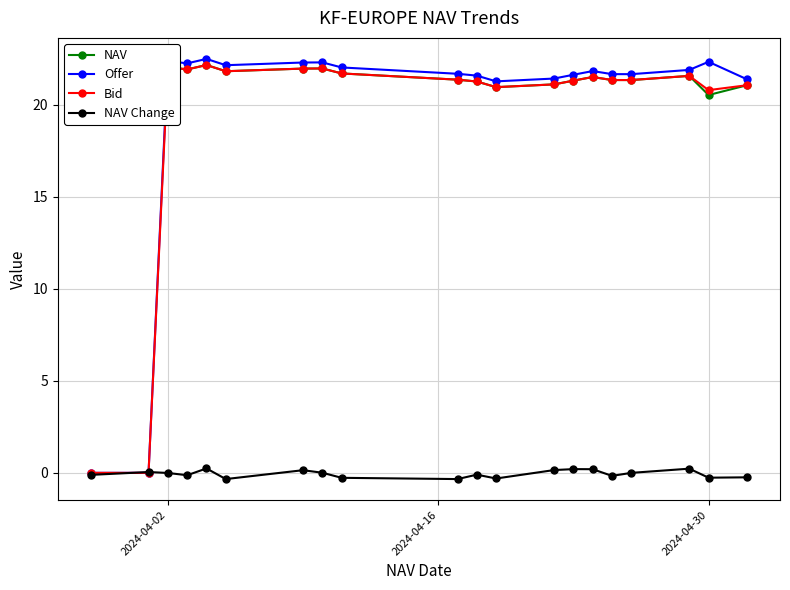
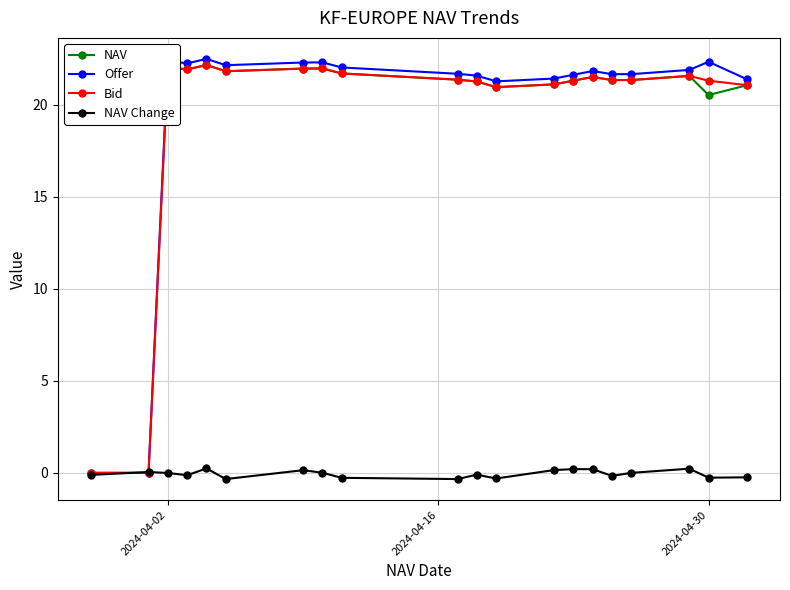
Bid, 2024-04-30: 20.8 -> 21.3
